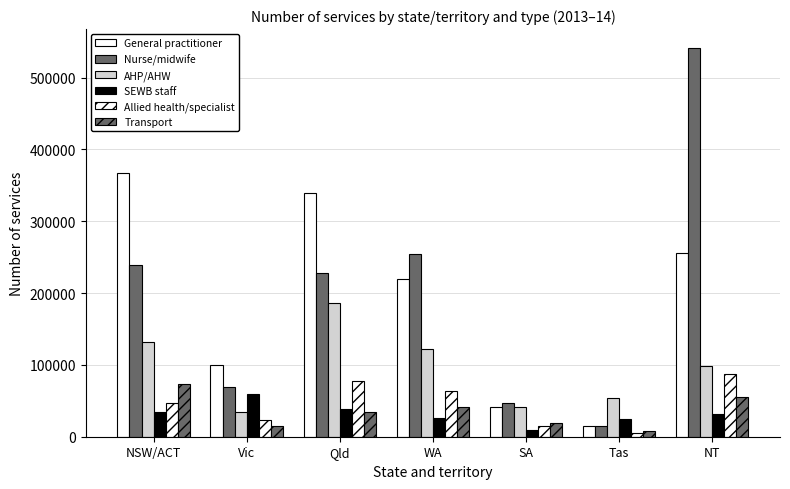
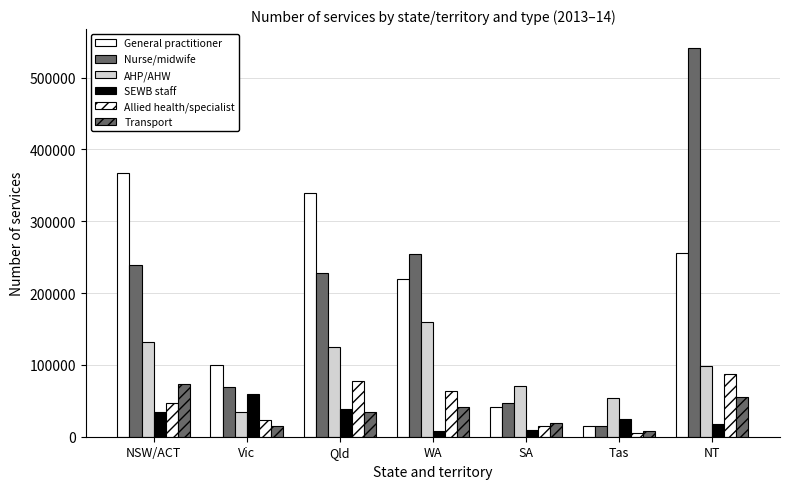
AHP/AHW, Qld: 190000 -> 130000
AHP/AHW, WA: 120000 -> 160000
SEWB staff, WA: 30000 -> 10000
AHP/AHW, SA: 40000 -> 70000
SEWB staff, NT: 30000 -> 20000
